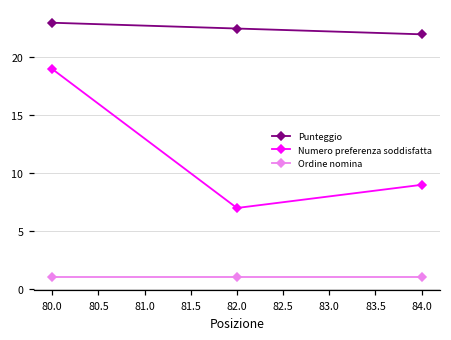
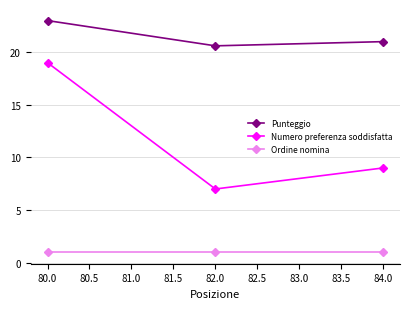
Punteggio, 82.0: 22.5 -> 20.6
Punteggio, 84.0: 22 -> 21
